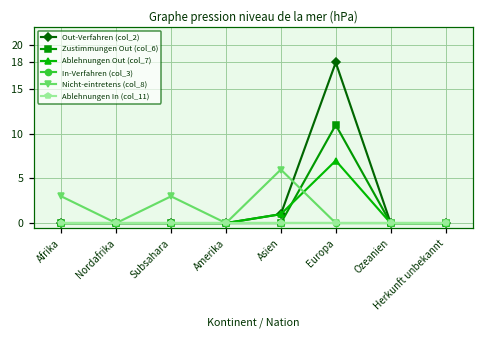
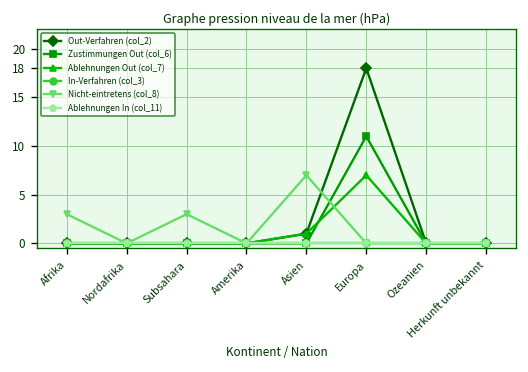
Nicht-eintretens (col_8), Asien: 6 -> 7
